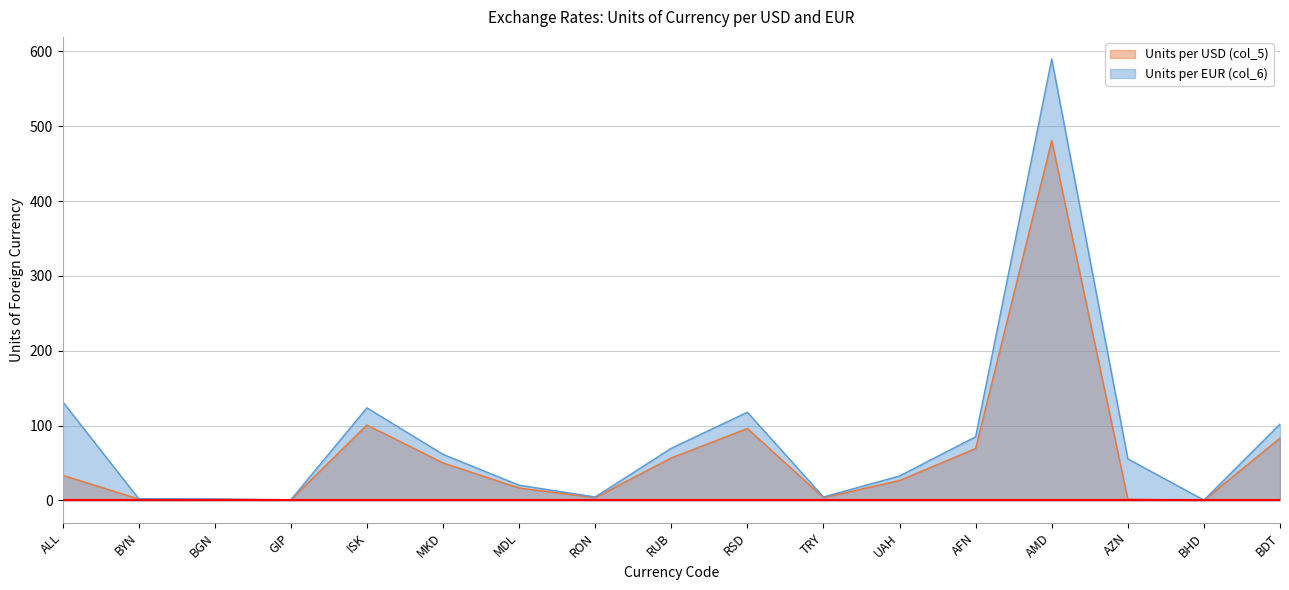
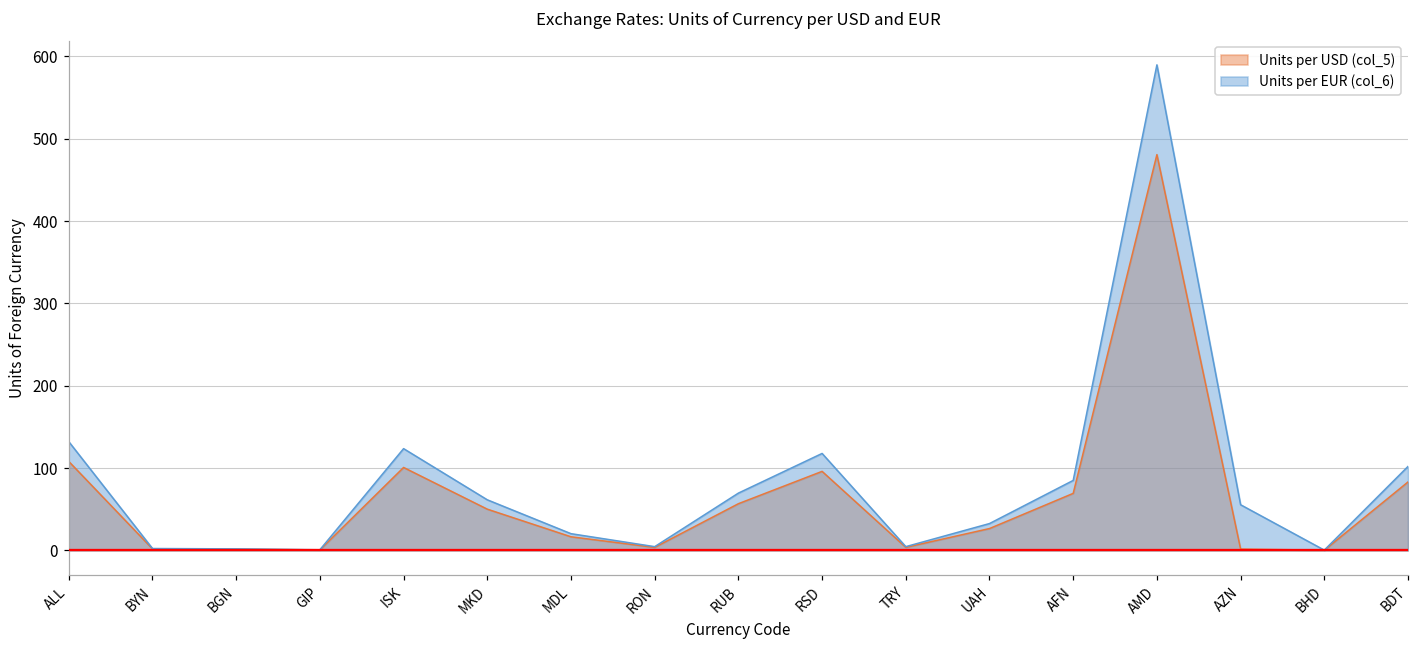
Units per USD (col_5), ALL: 30 -> 110
